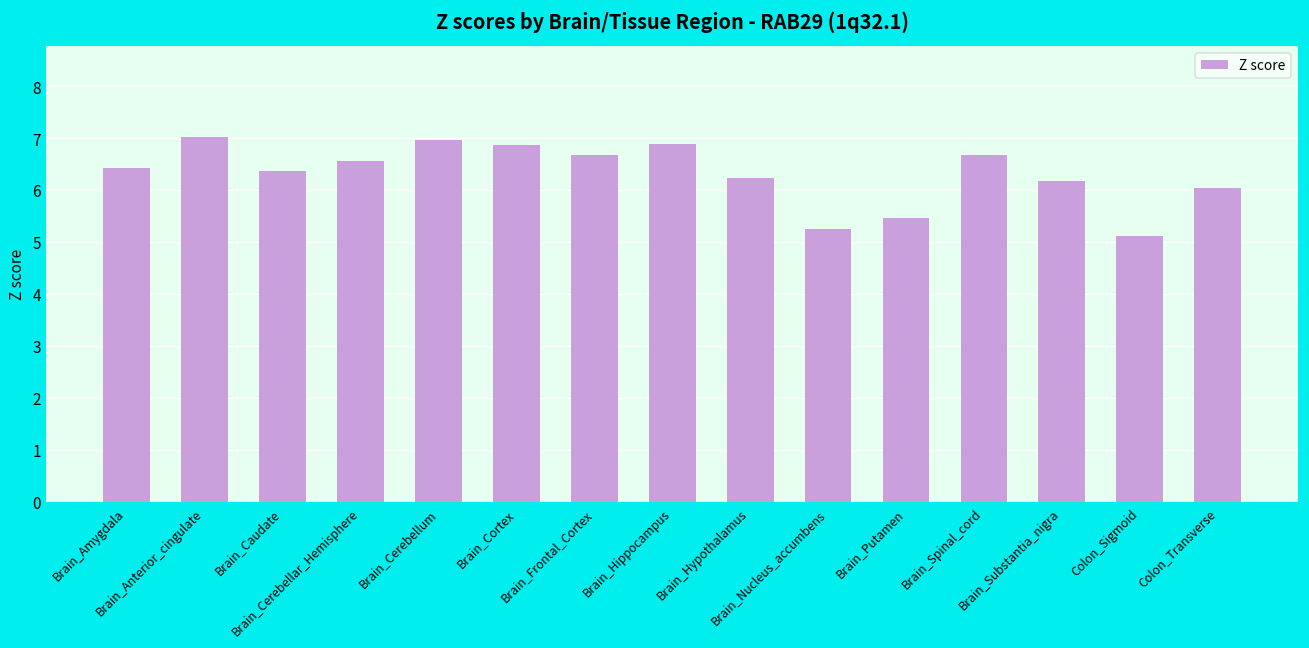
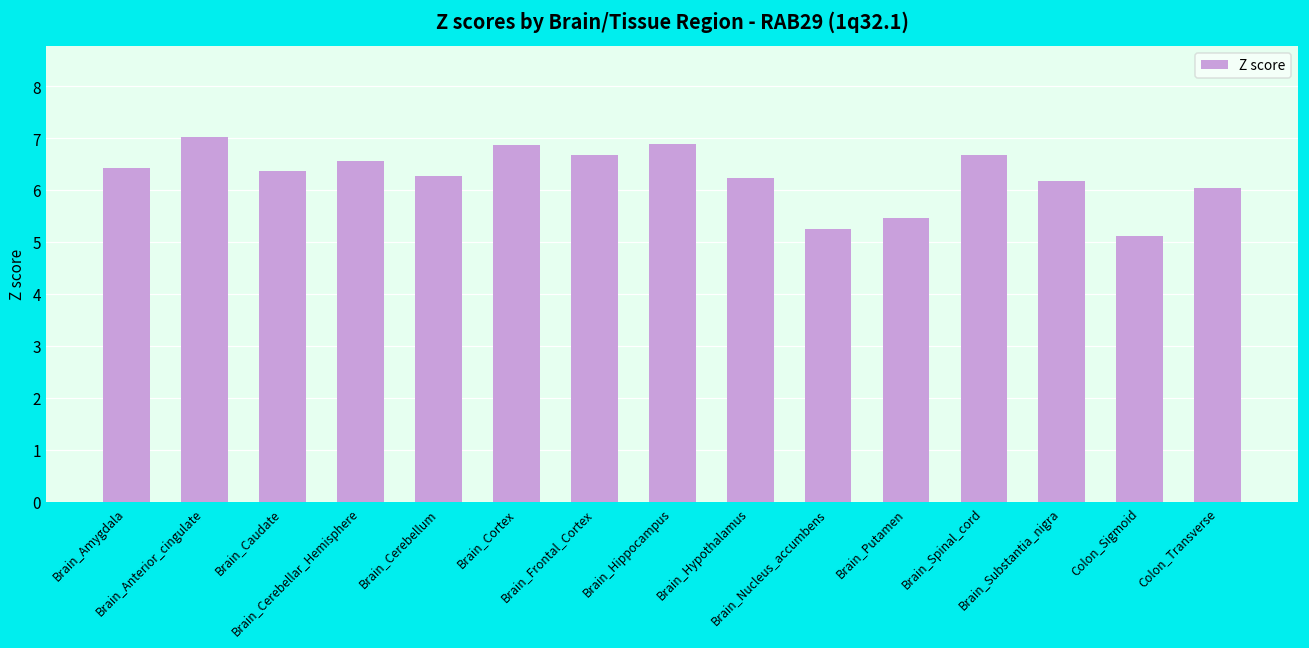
Brain_Cerebellum: 7.0 -> 6.3
